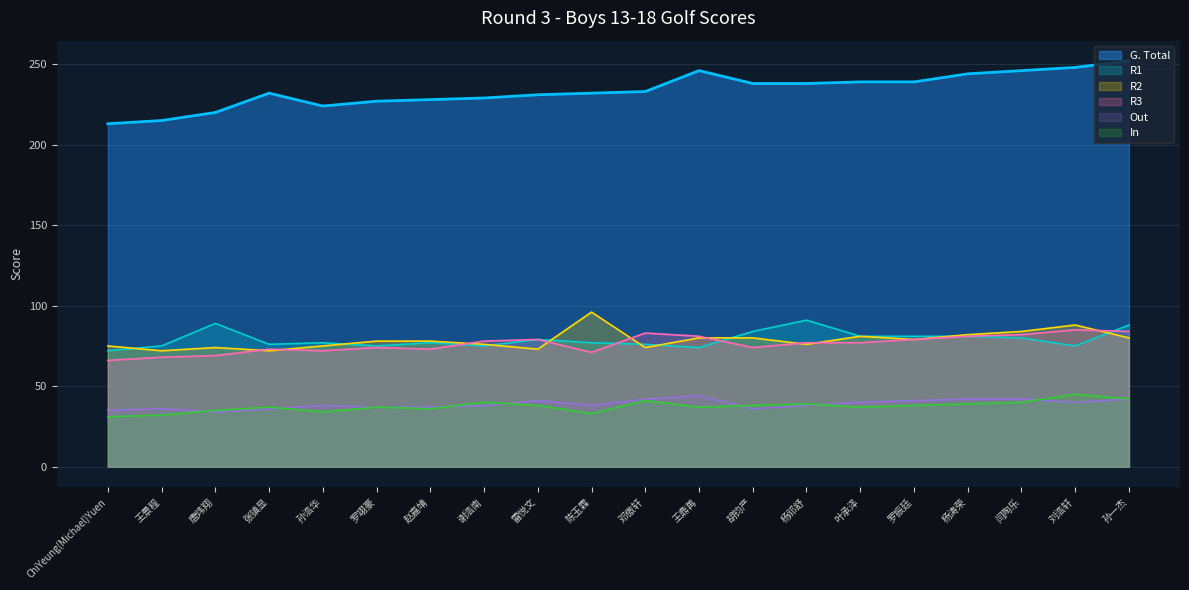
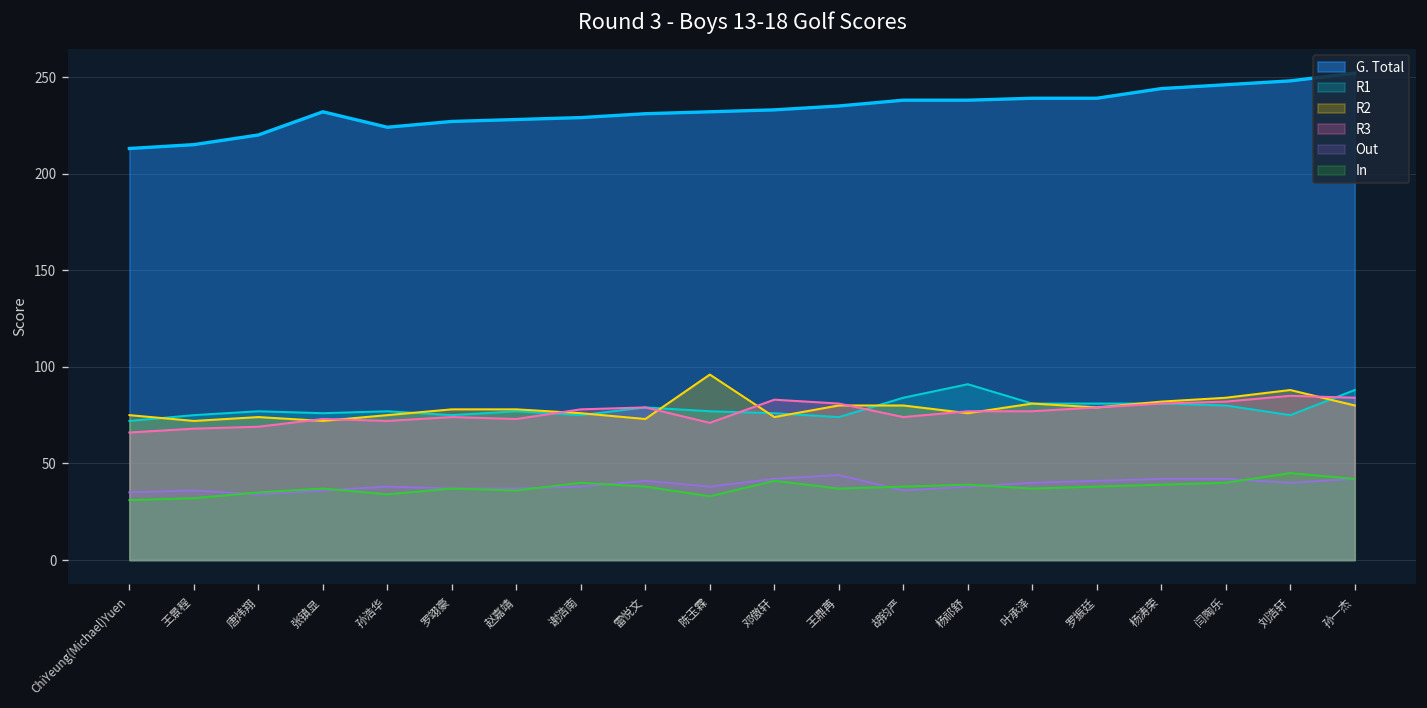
R1, 唐炜翔: 89 -> 77
G. Total, 王鼎苒: 246 -> 235
